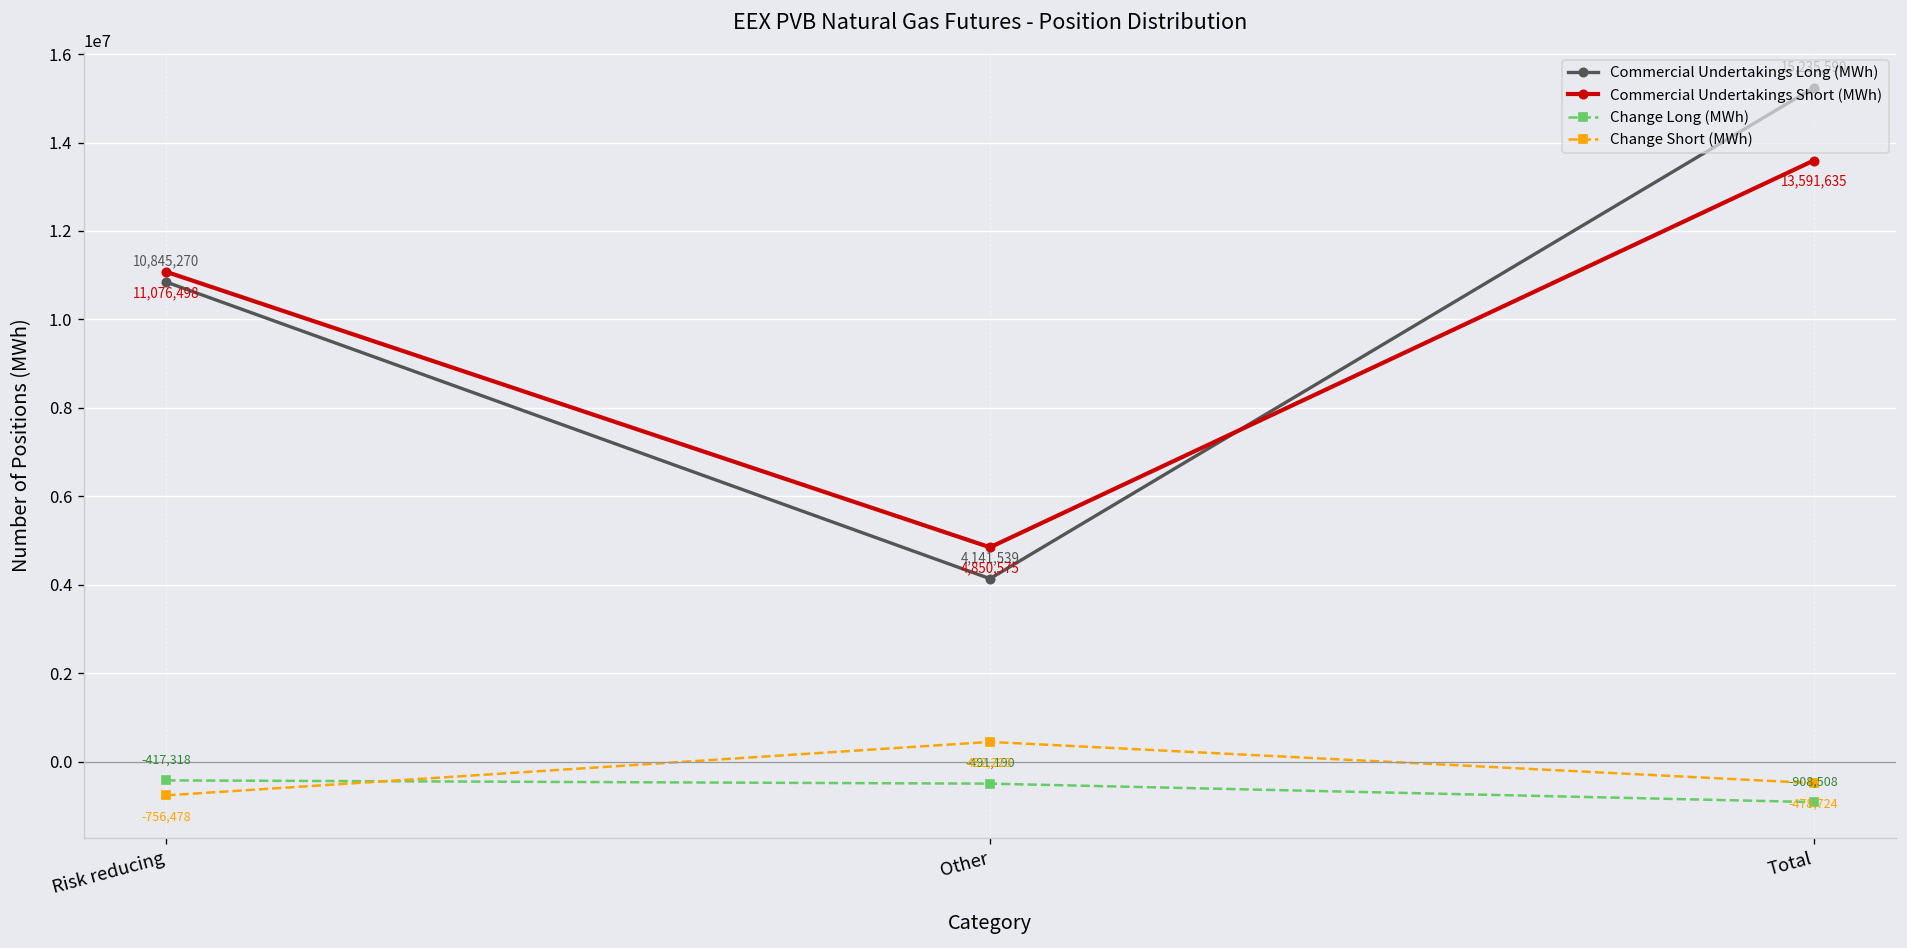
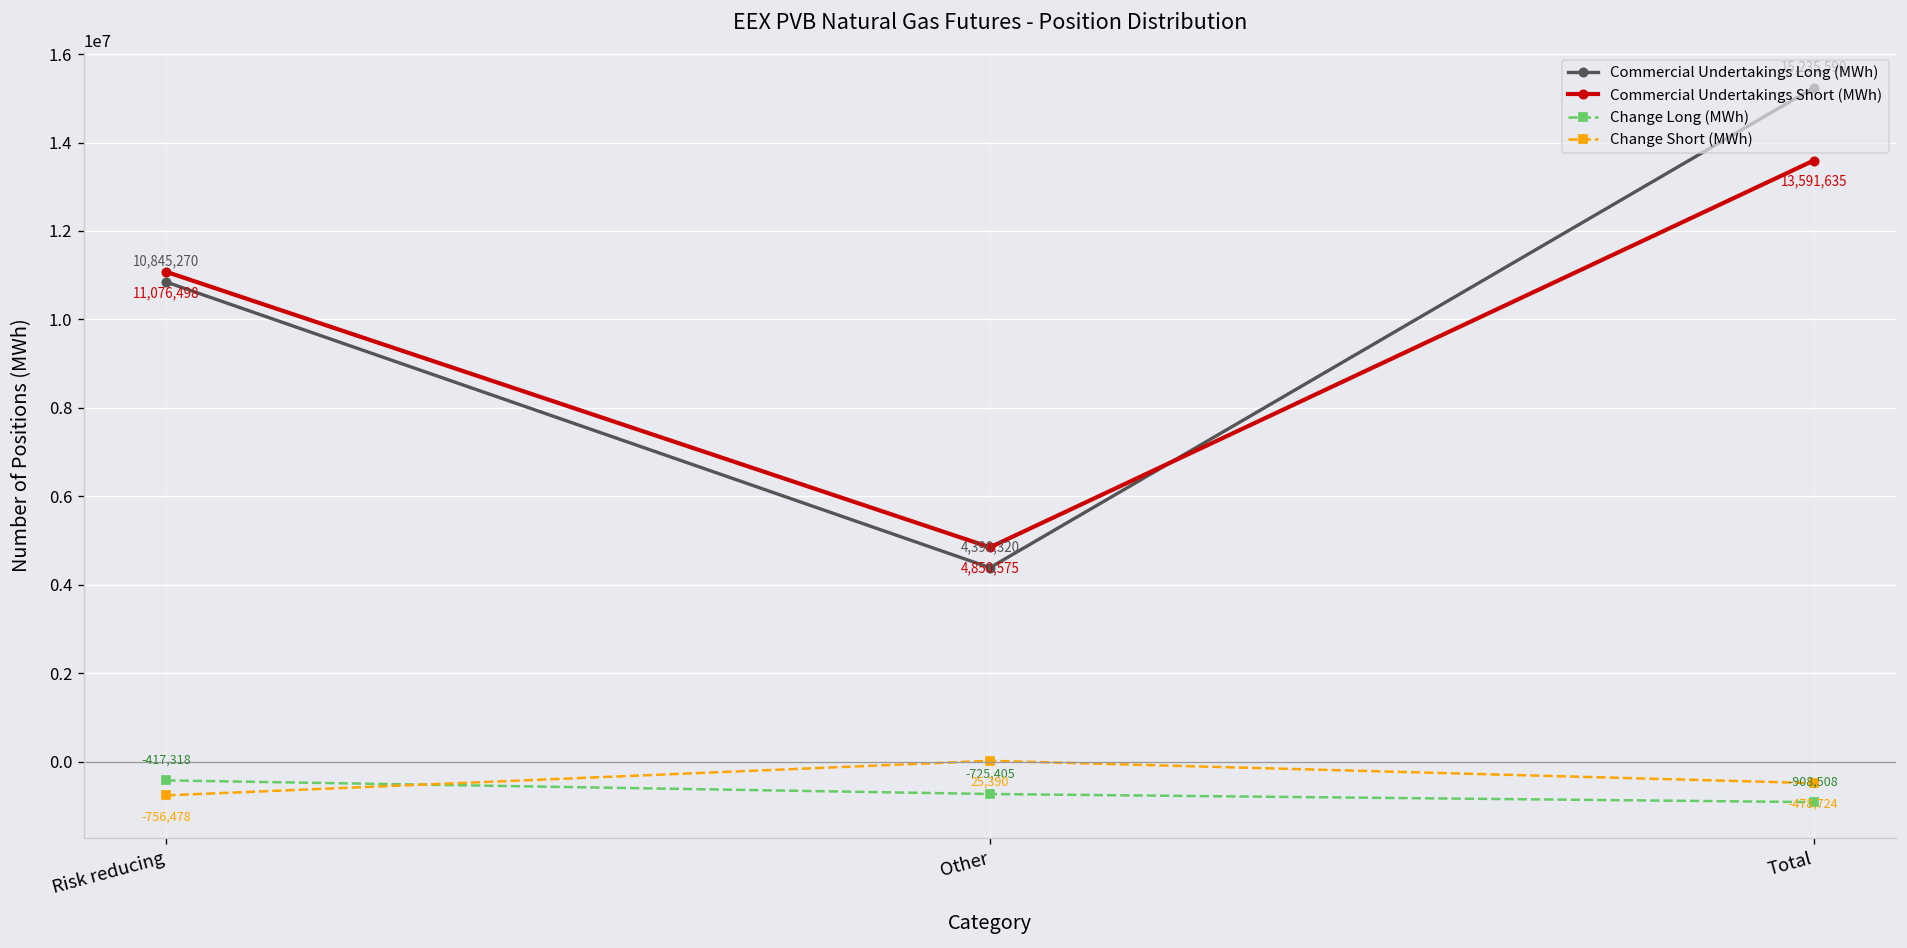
Commercial Undertakings Long (MWh), Other: 4,141,539 -> 4,390,320
Change Long (MWh), Other: -491,190 -> -725,405
Change Short (MWh), Other: 452,223 -> 25,390
